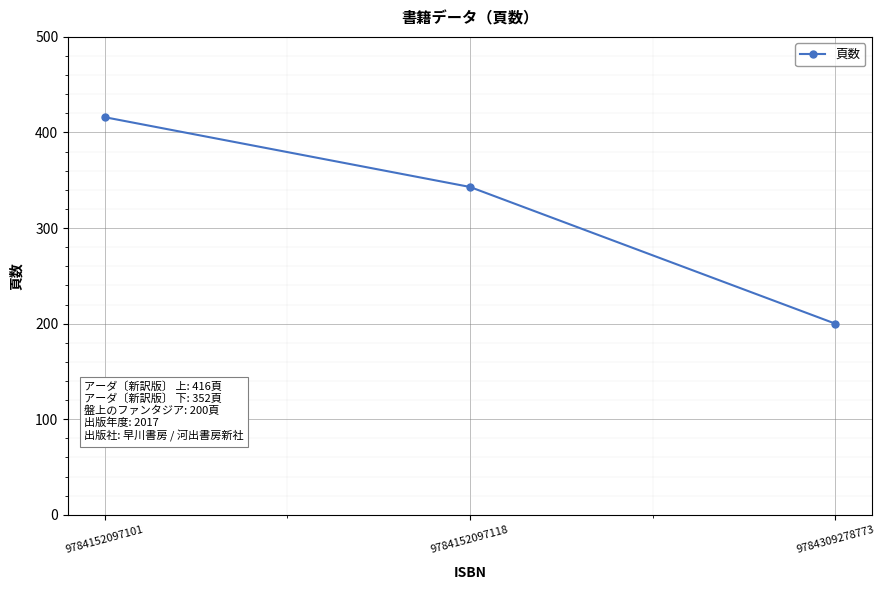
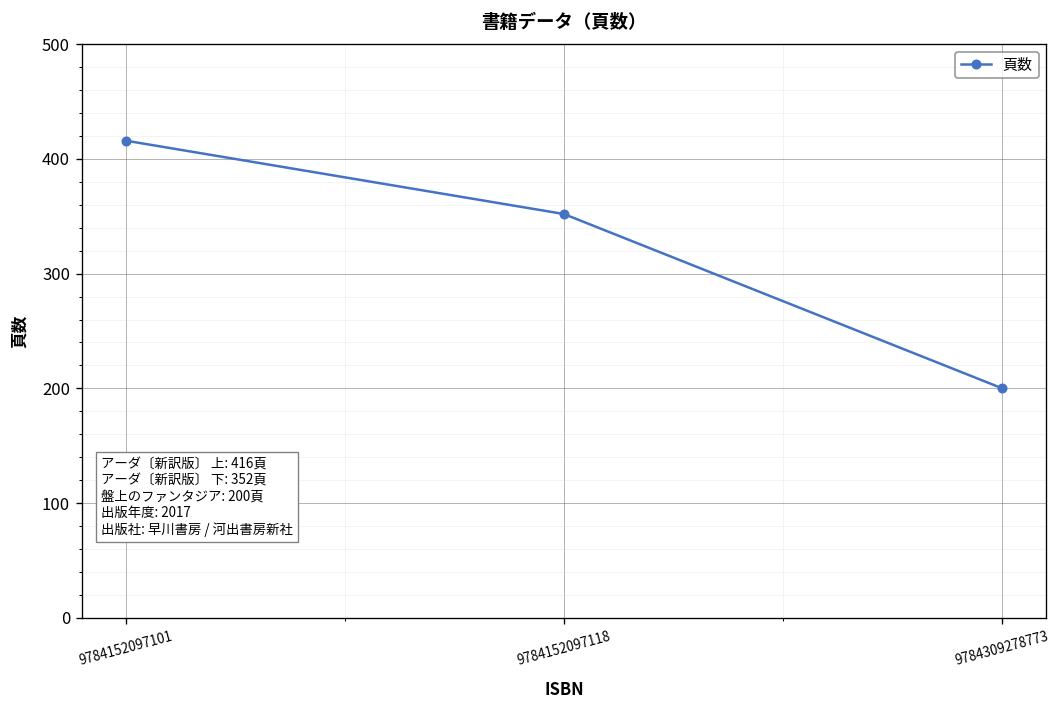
9784152097118: 340 -> 350
